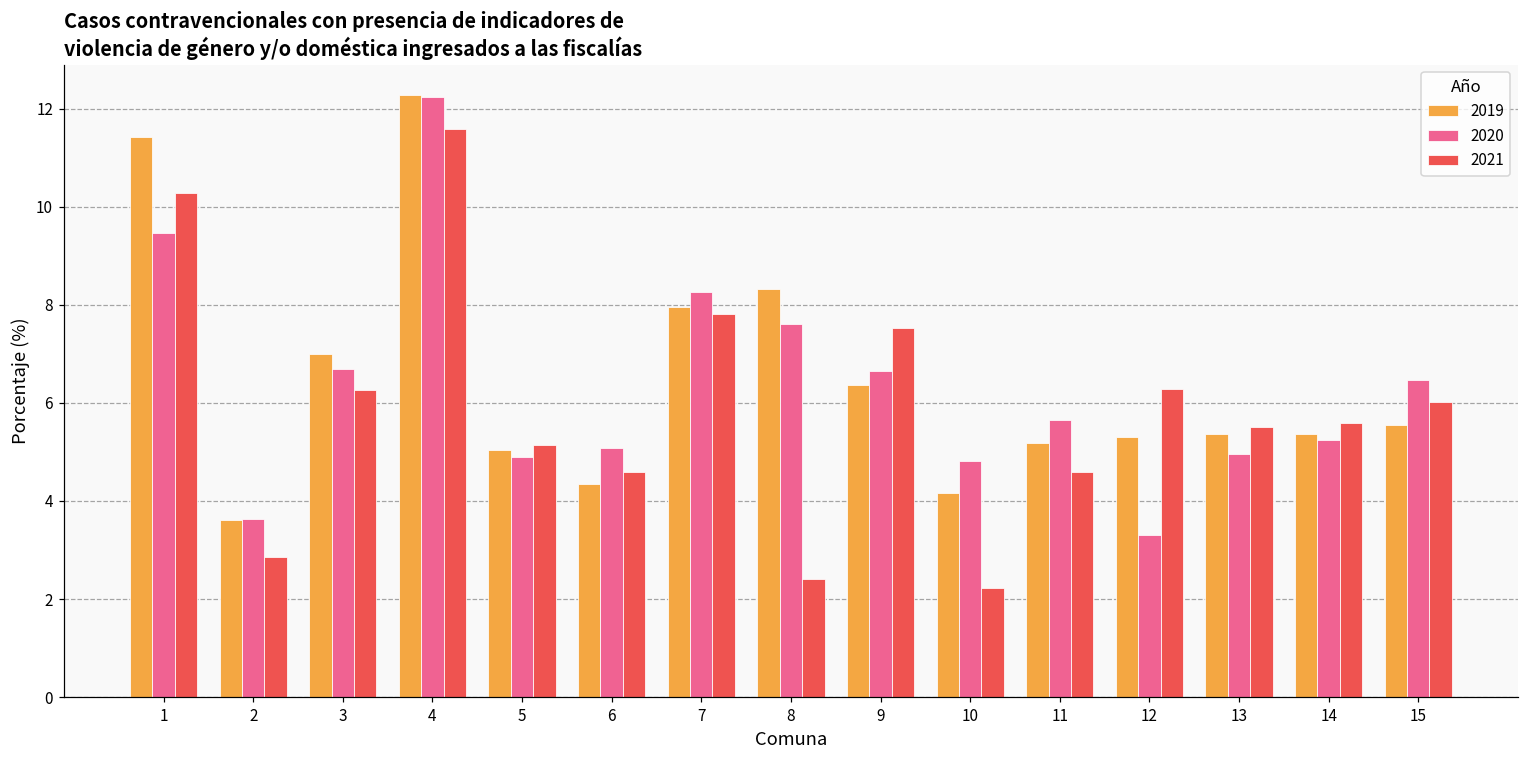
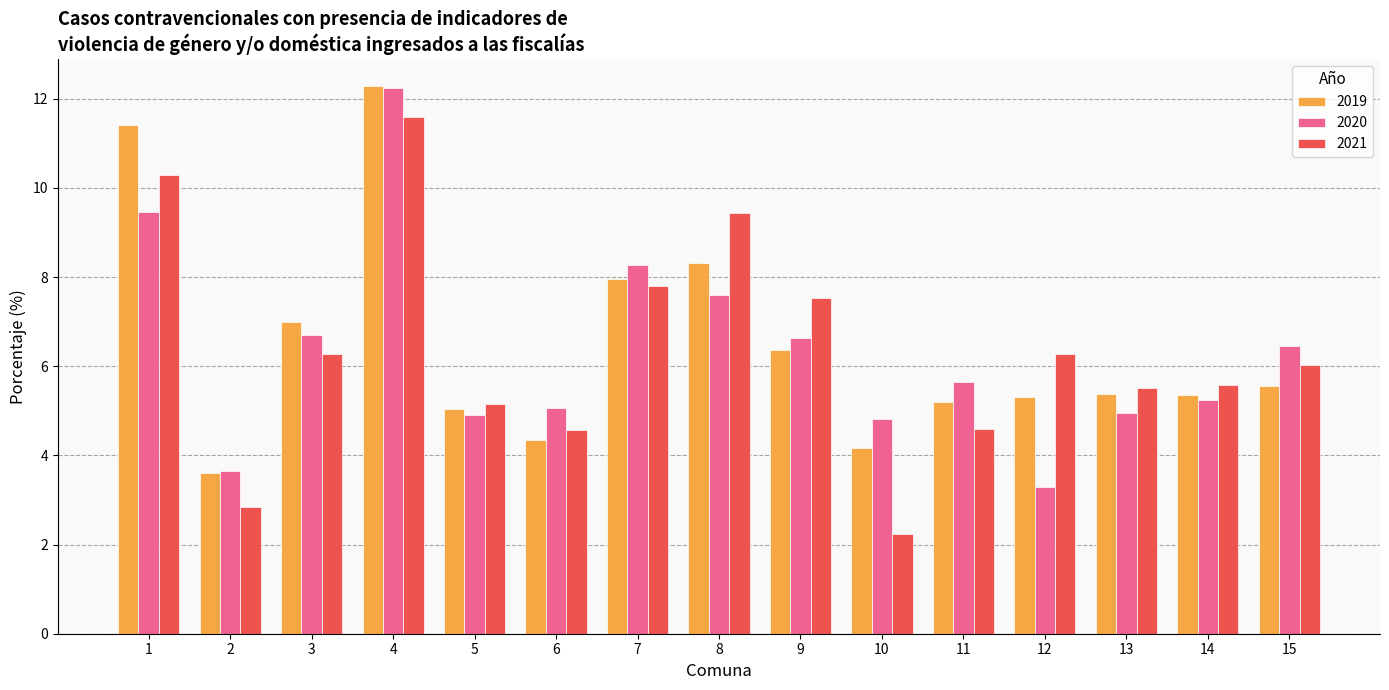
2021, 8: 2.4 -> 9.4
